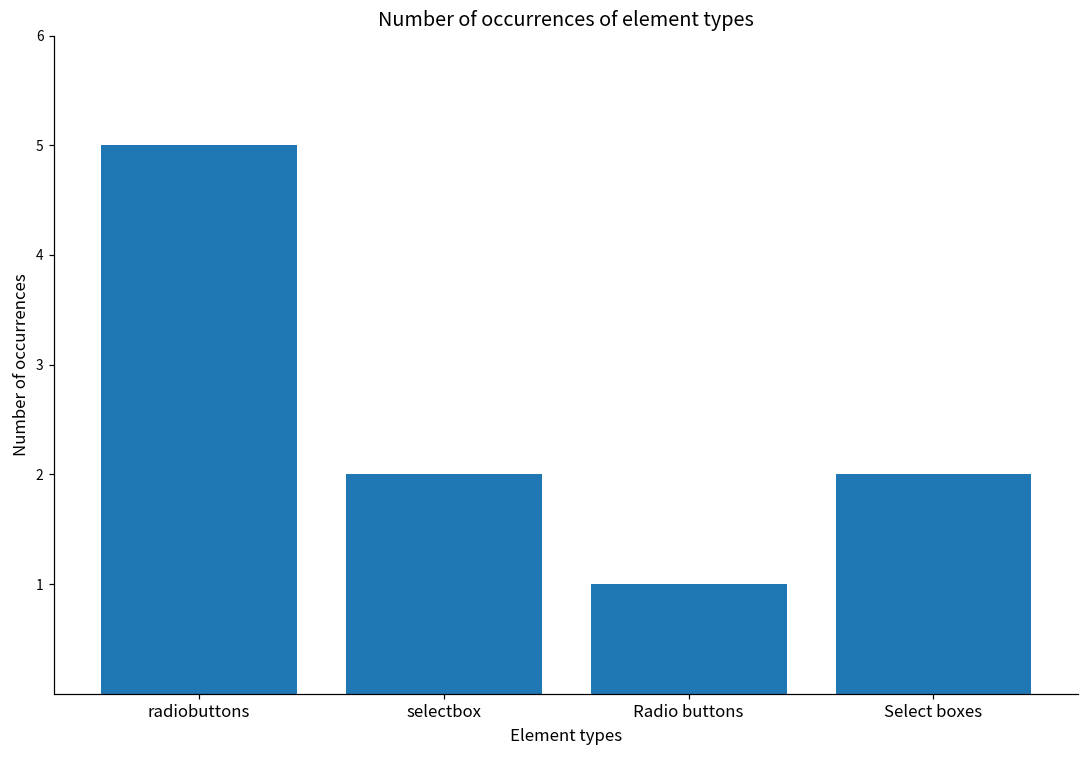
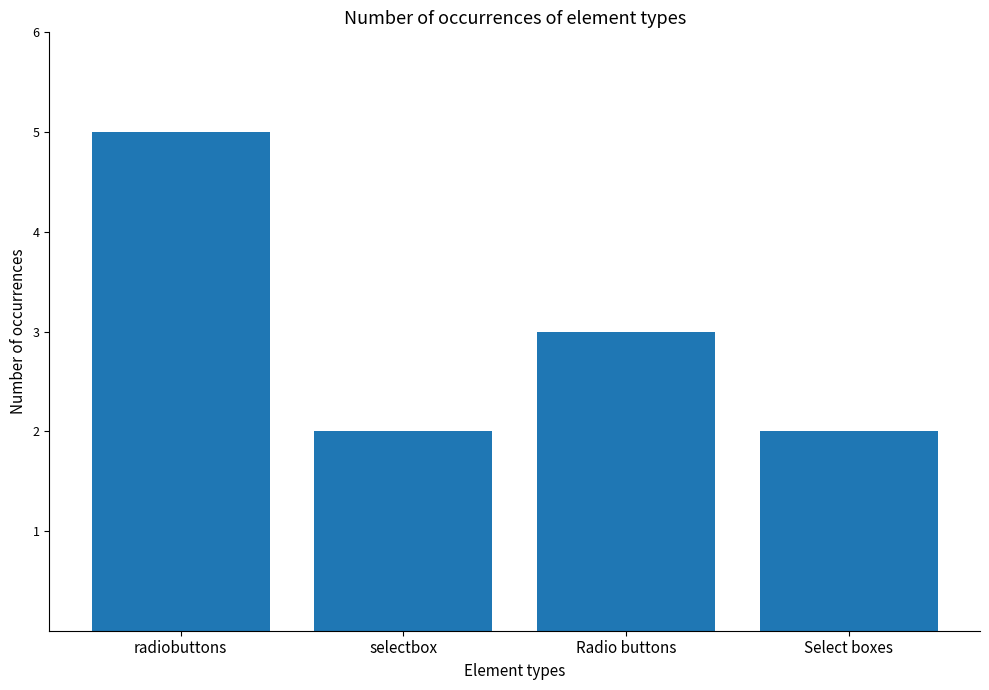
Radio buttons: 1 -> 3
